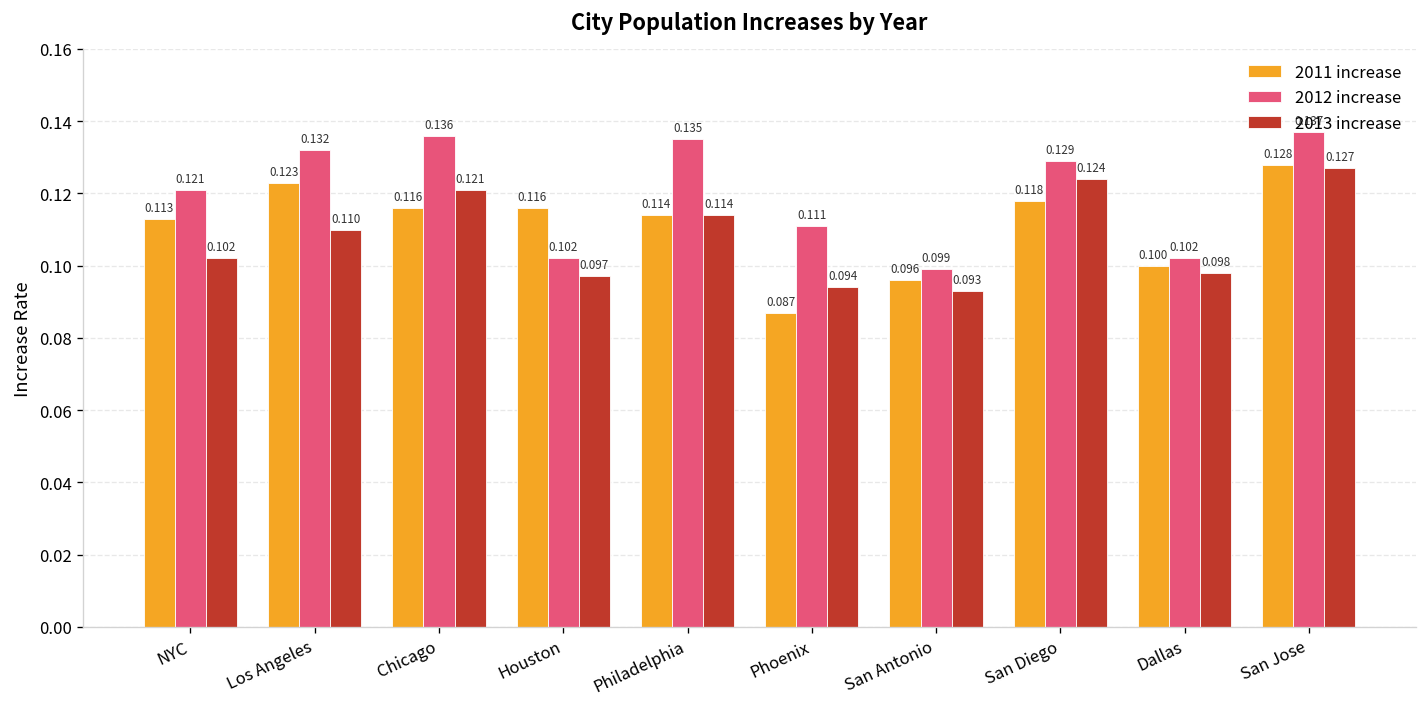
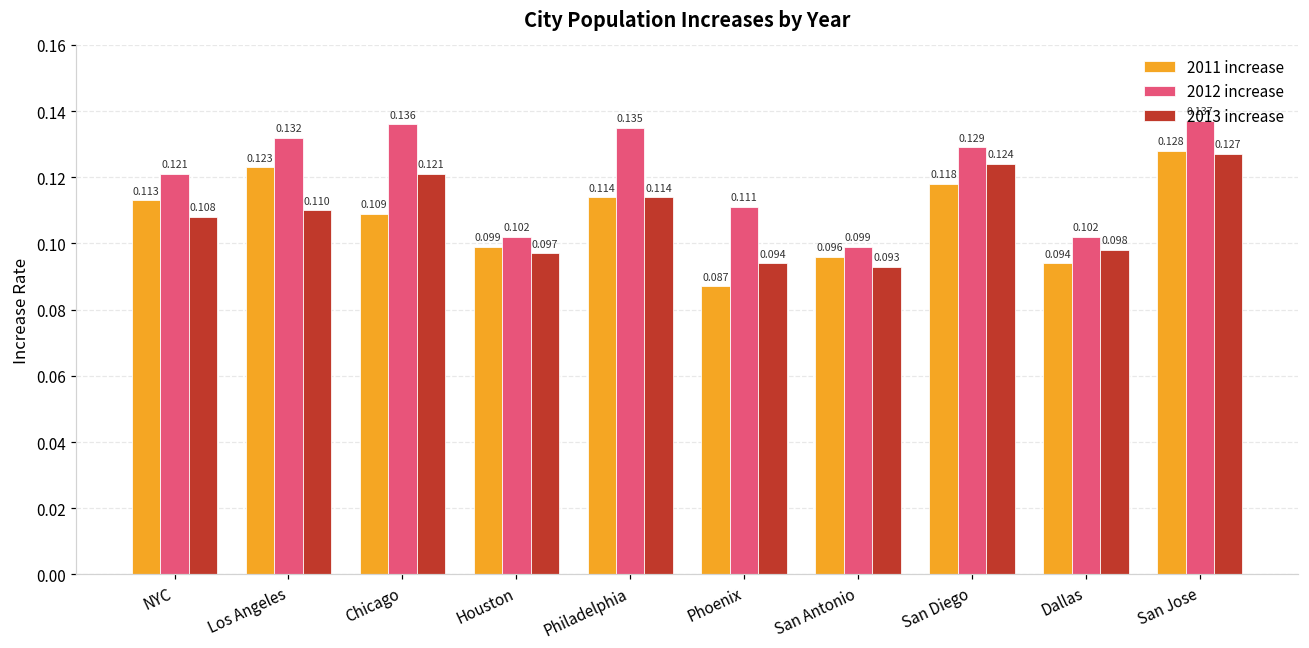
2013 increase, NYC: 0.102 -> 0.108
2011 increase, Chicago: 0.116 -> 0.109
2011 increase, Houston: 0.116 -> 0.099
2011 increase, Dallas: 0.100 -> 0.094
